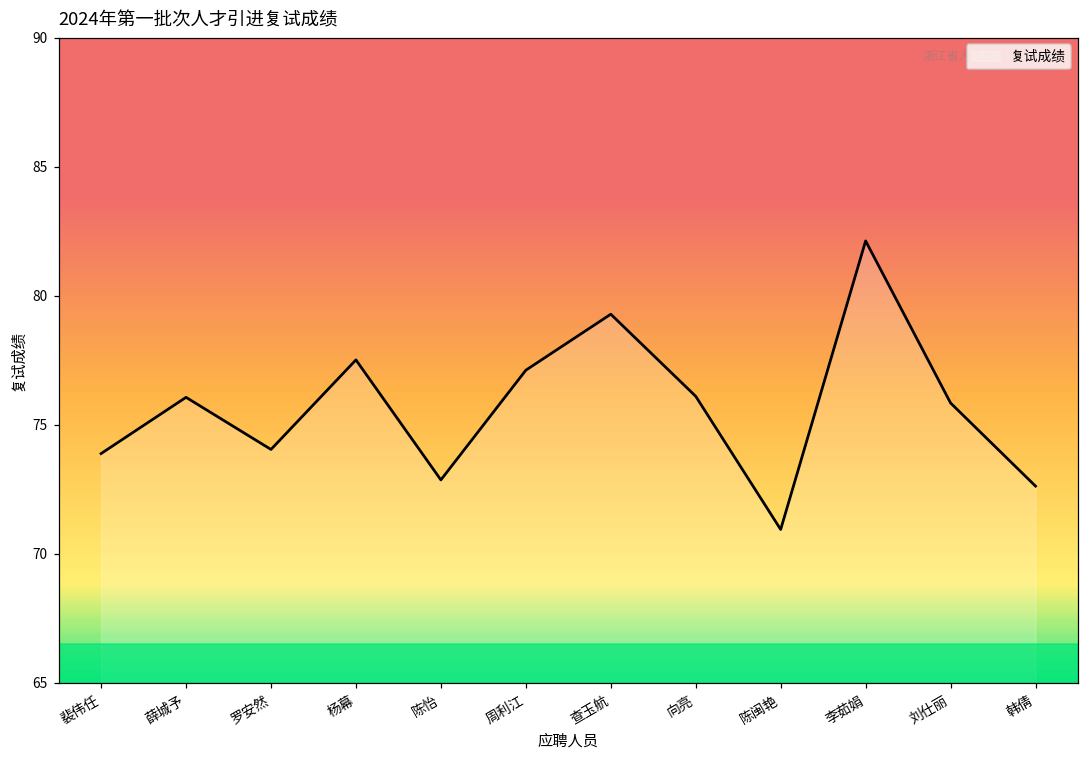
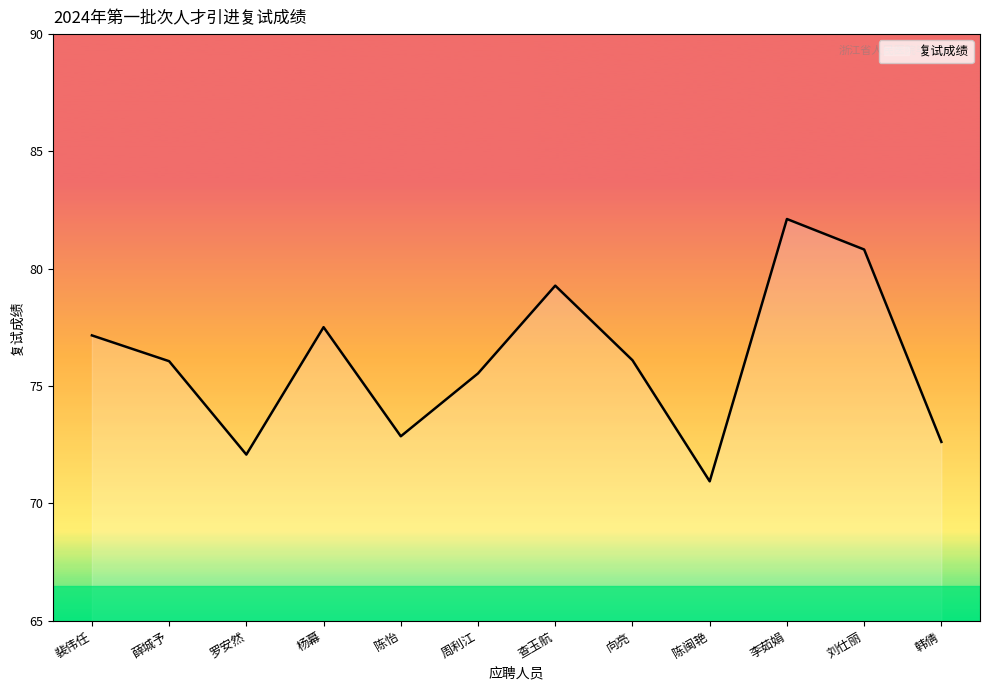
裴伟任: 73.9 -> 77.2
罗安然: 74.0 -> 72.1
周利江: 77.1 -> 75.5
刘仕丽: 75.8 -> 80.8
